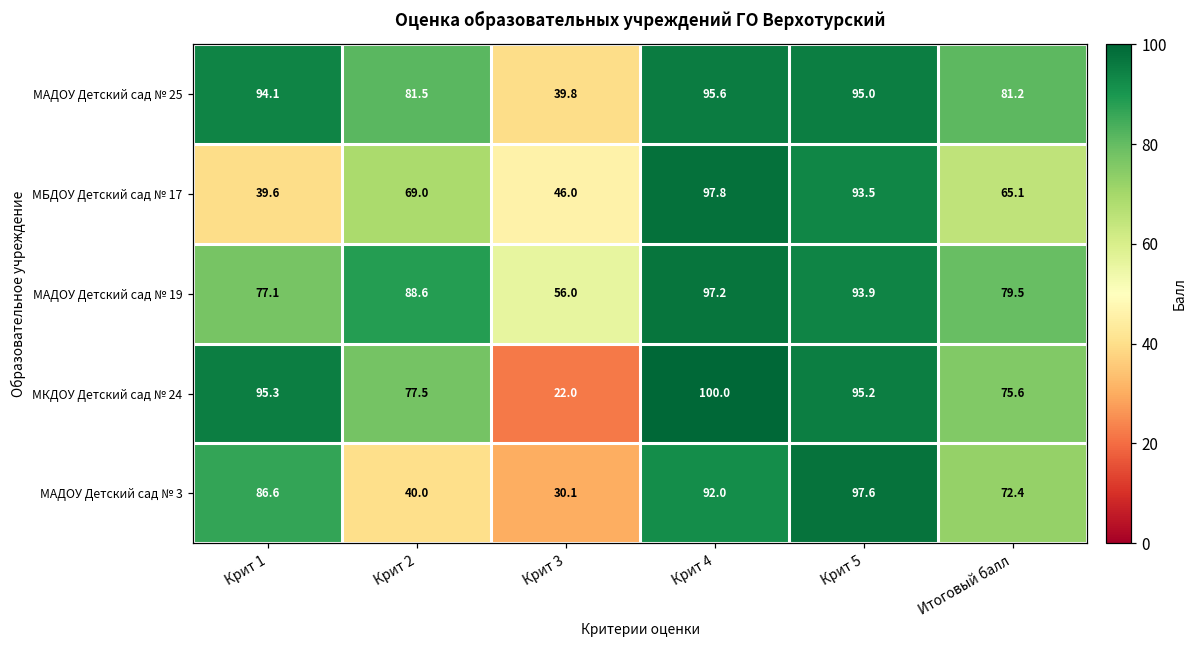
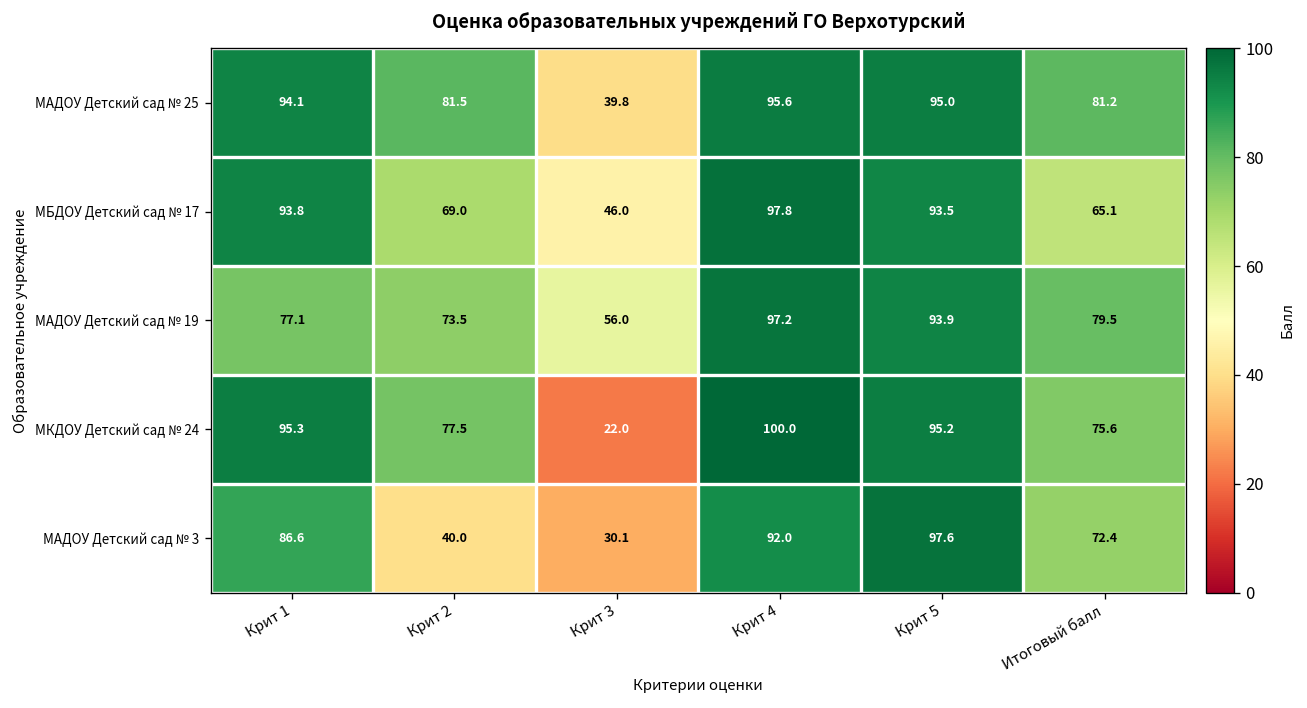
МБДОУ Детский сад № 17, Крит 1: 39.6 -> 93.8
МАДОУ Детский сад № 19, Крит 2: 88.6 -> 73.5
